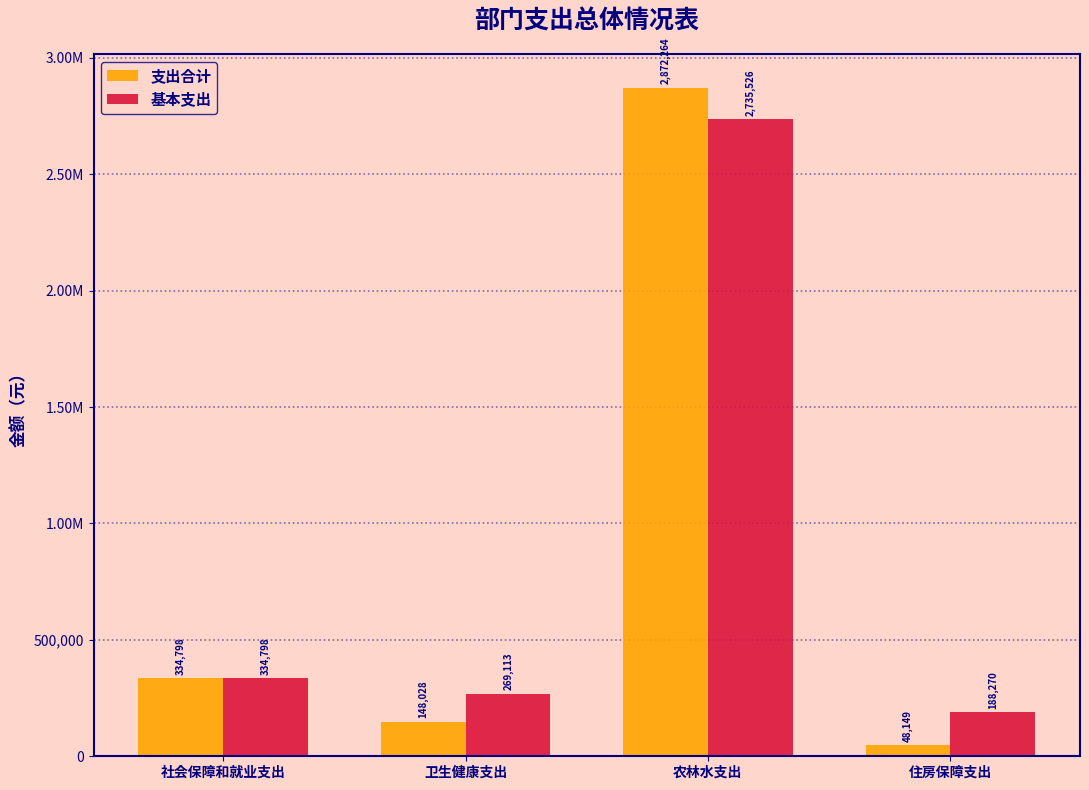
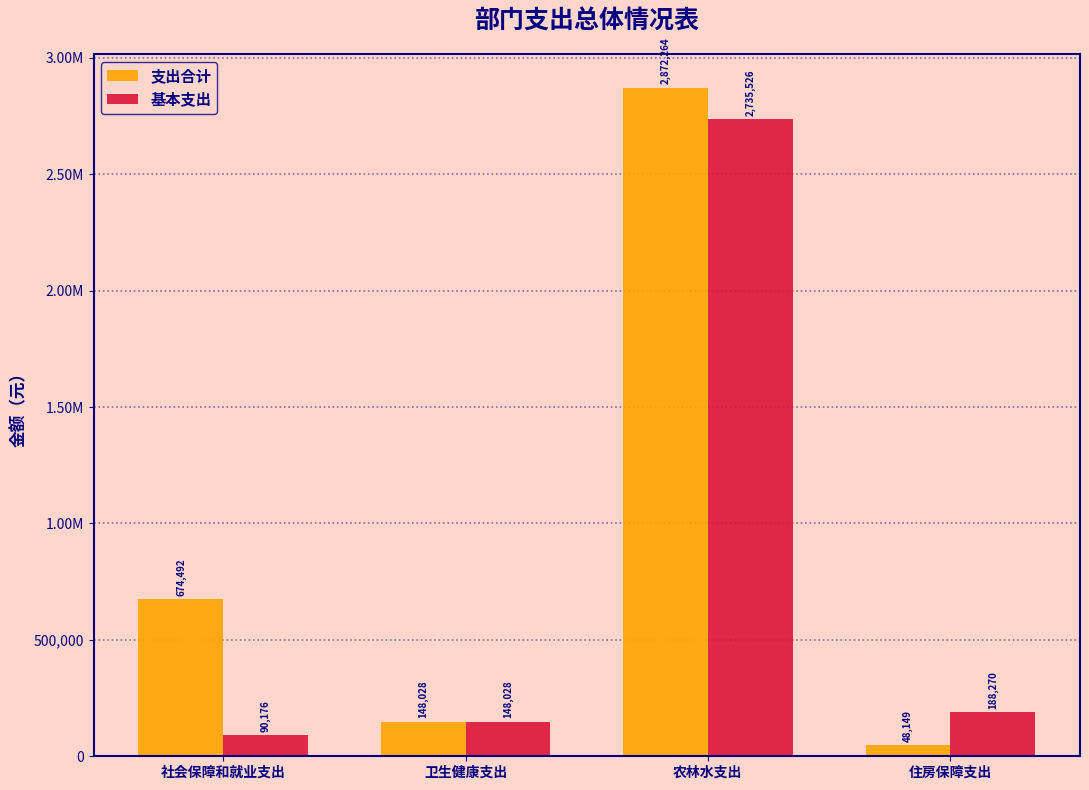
支出合计, 社会保障和就业支出: 334,798 -> 674,492
基本支出, 社会保障和就业支出: 334,798 -> 90,176
基本支出, 卫生健康支出: 269,113 -> 148,028
